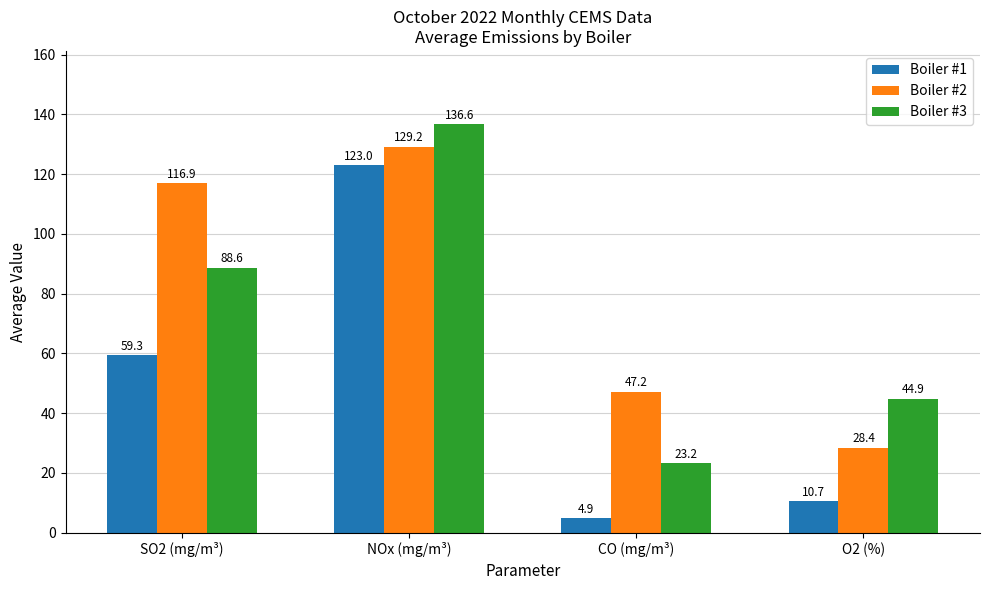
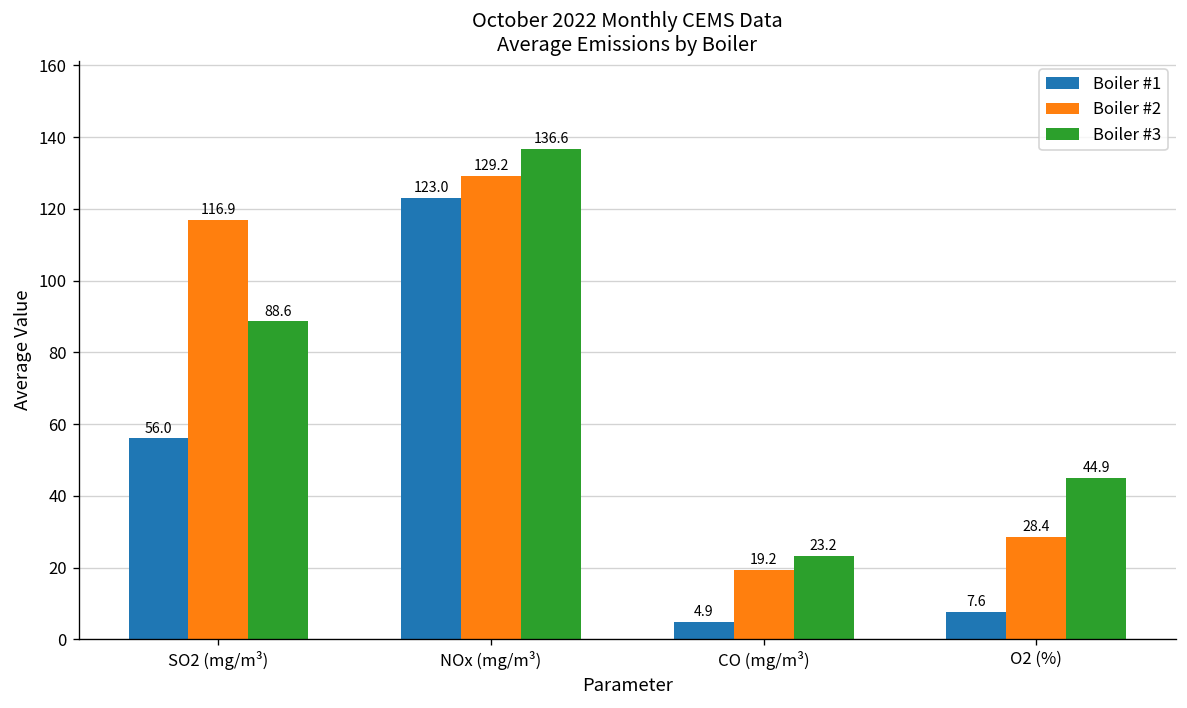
Boiler #1, SO2 (mg/m³): 59.3 -> 56.0
Boiler #2, CO (mg/m³): 47.2 -> 19.2
Boiler #1, O2 (%): 10.7 -> 7.6
